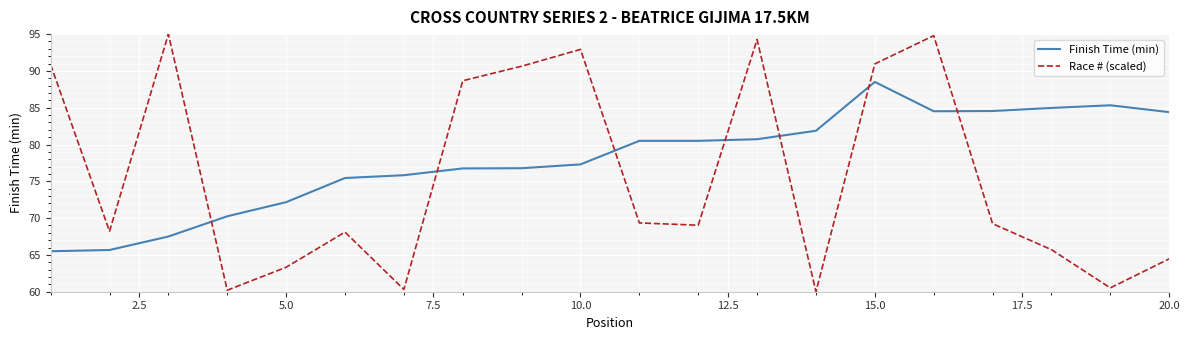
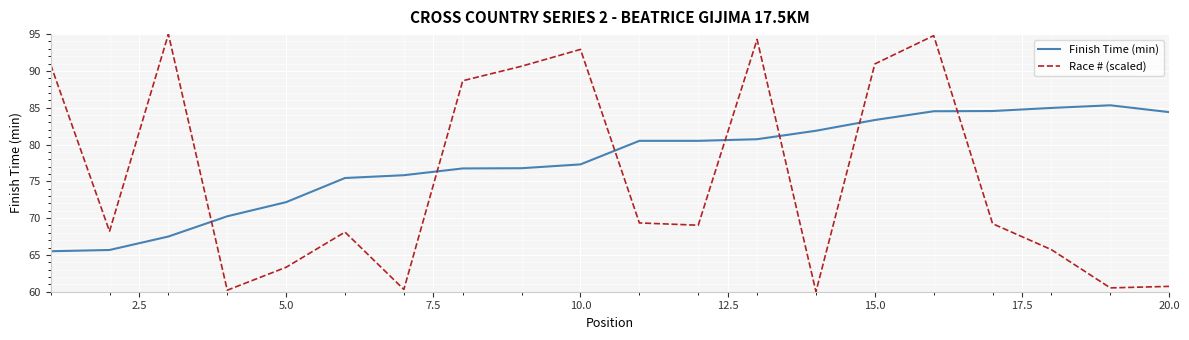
Finish Time (min), 15.0: 89 -> 83
Race # (scaled), 20.0: 64 -> 61
